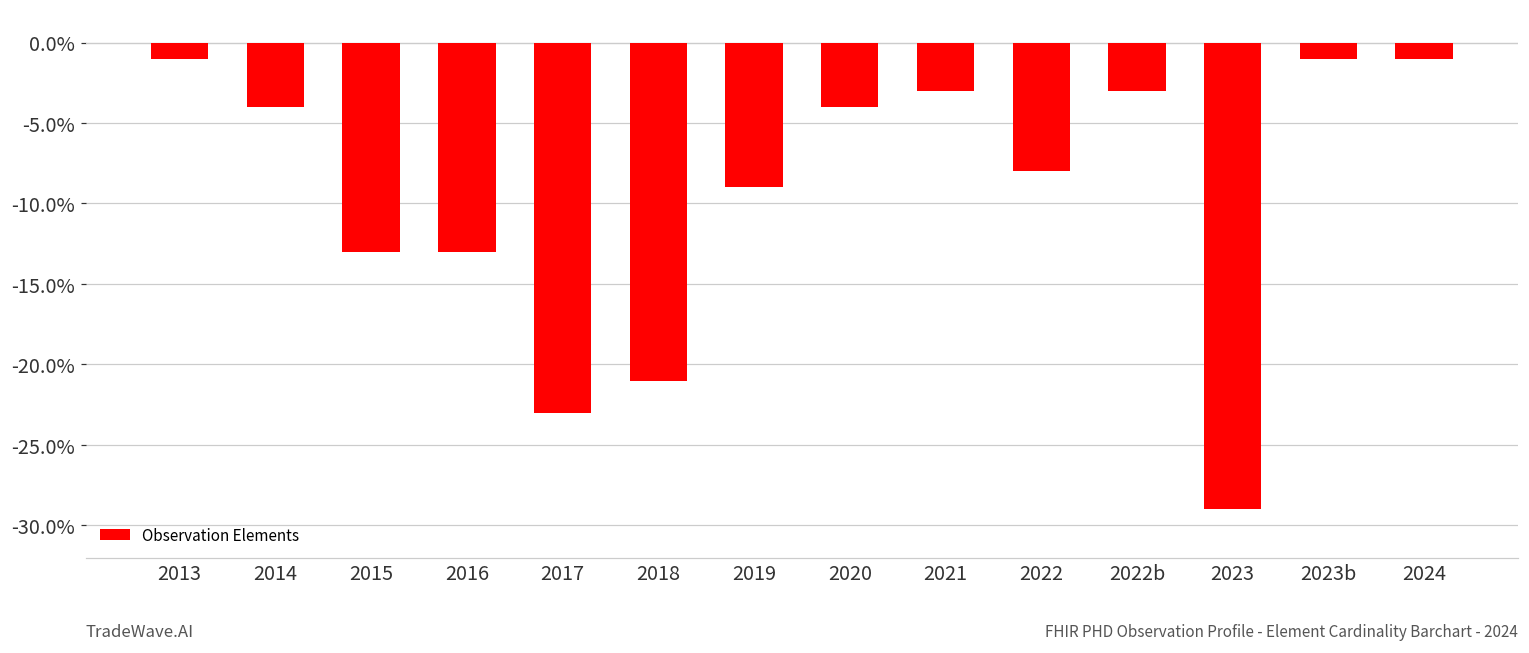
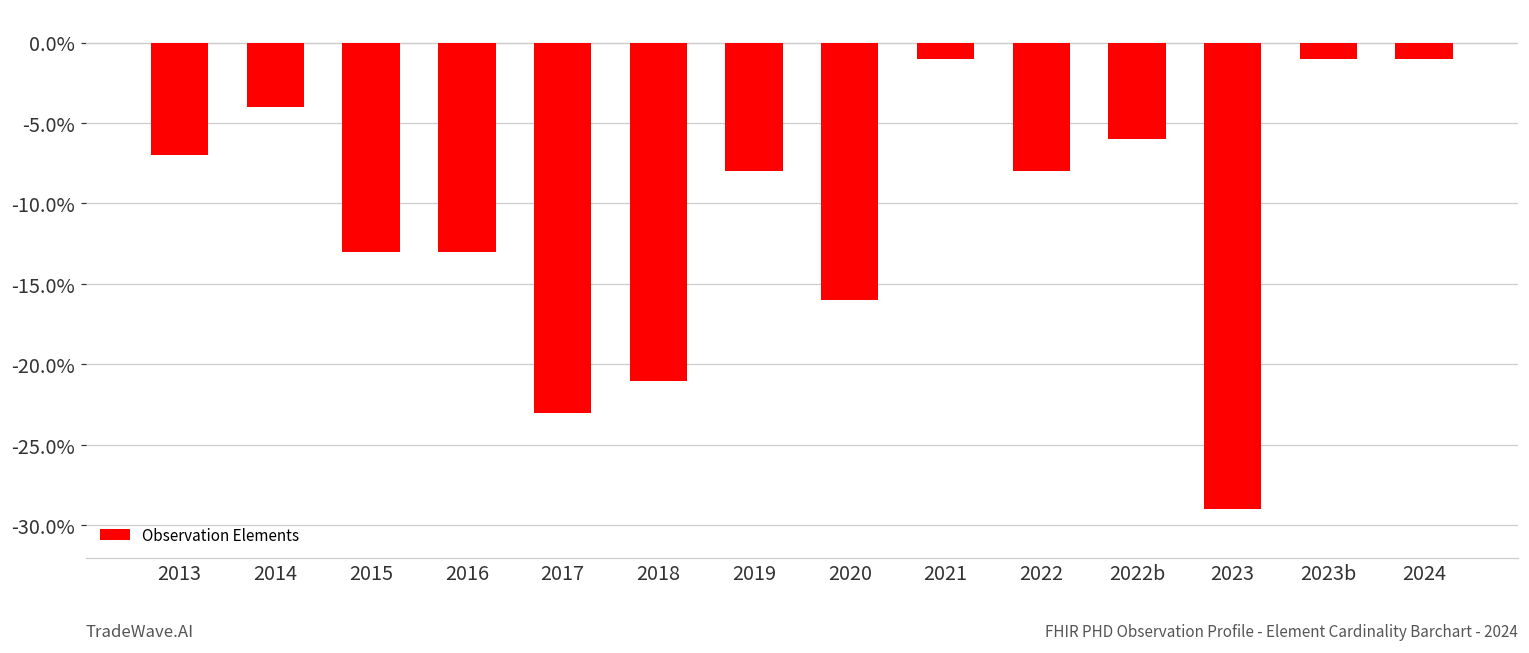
2013: -1% -> -7%
2019: -9% -> -8%
2020: -4% -> -16%
2021: -3% -> -1%
2022b: -3% -> -6%
